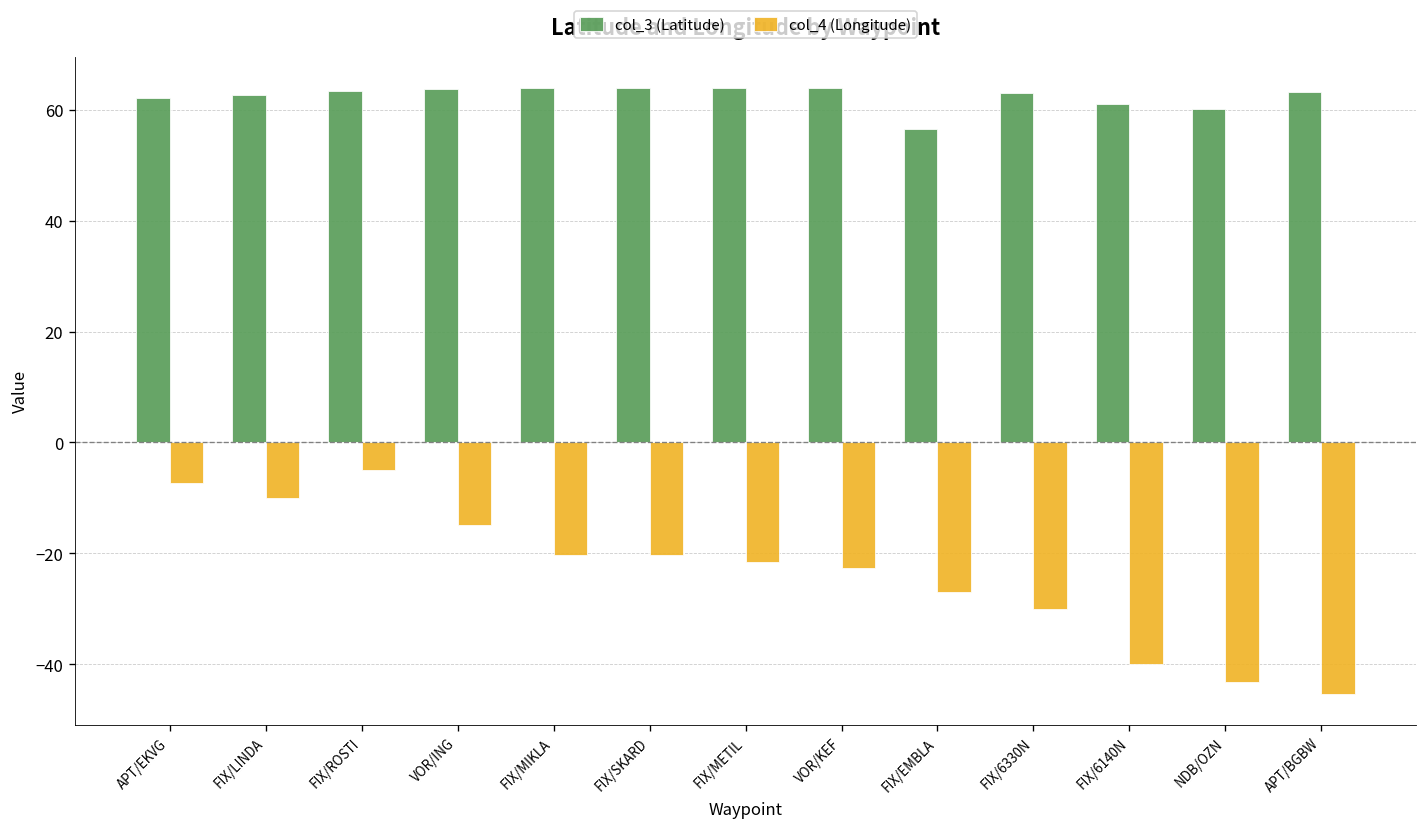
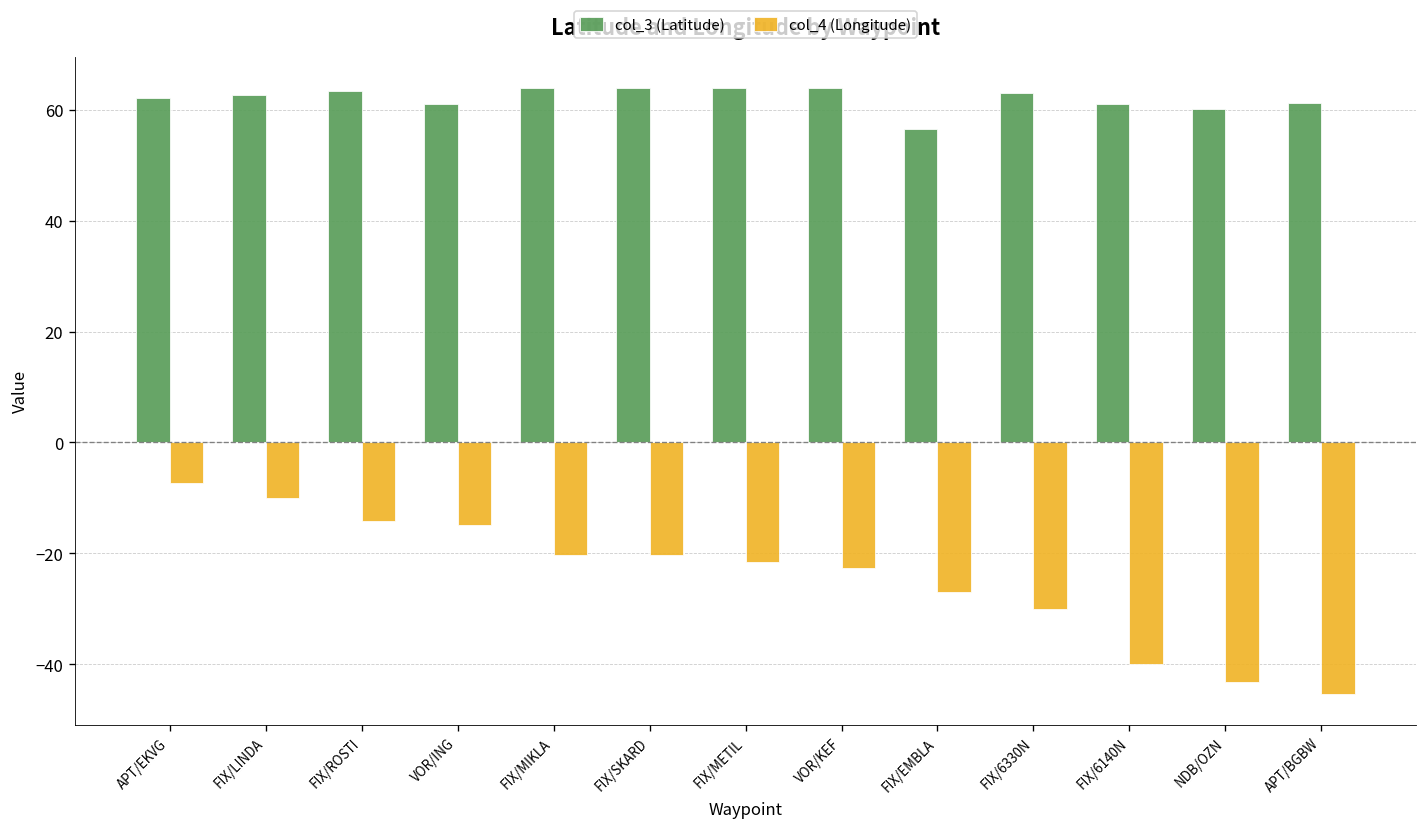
col_4 (Longitude), FIX/ROSTI: -5 -> -14
col_3 (Latitude), VOR/ING: 64 -> 61
col_3 (Latitude), APT/BGBW: 63 -> 61
